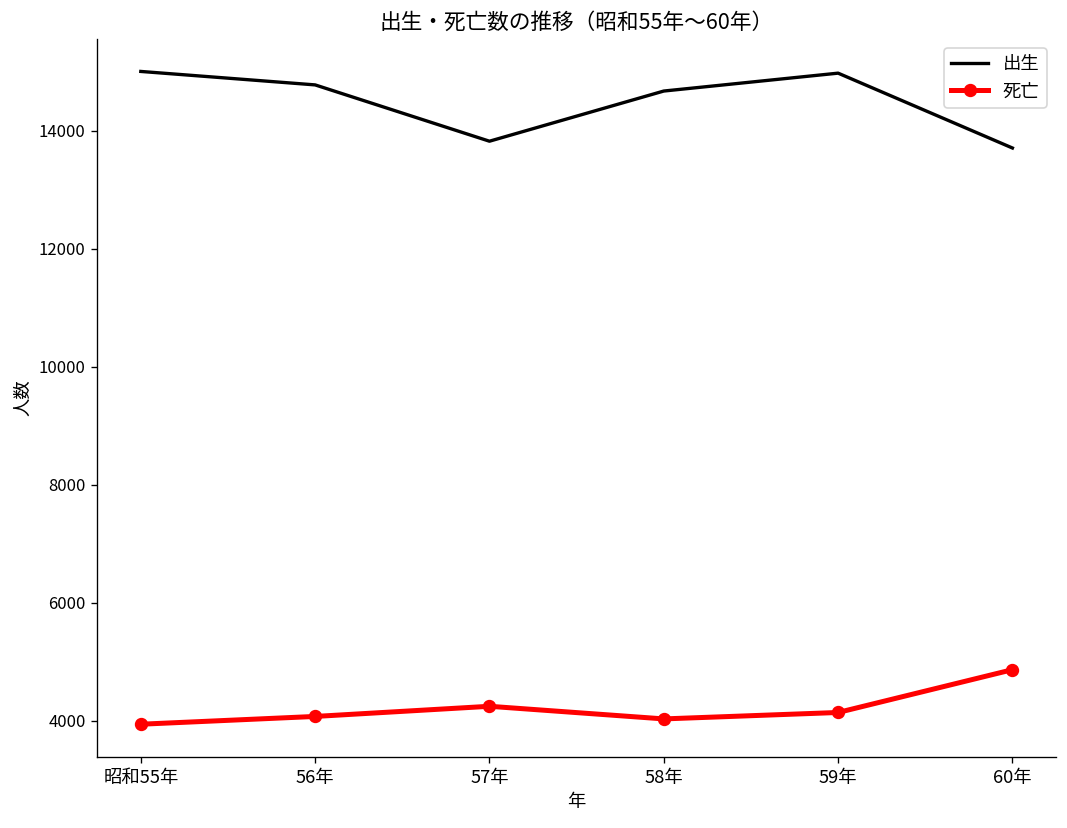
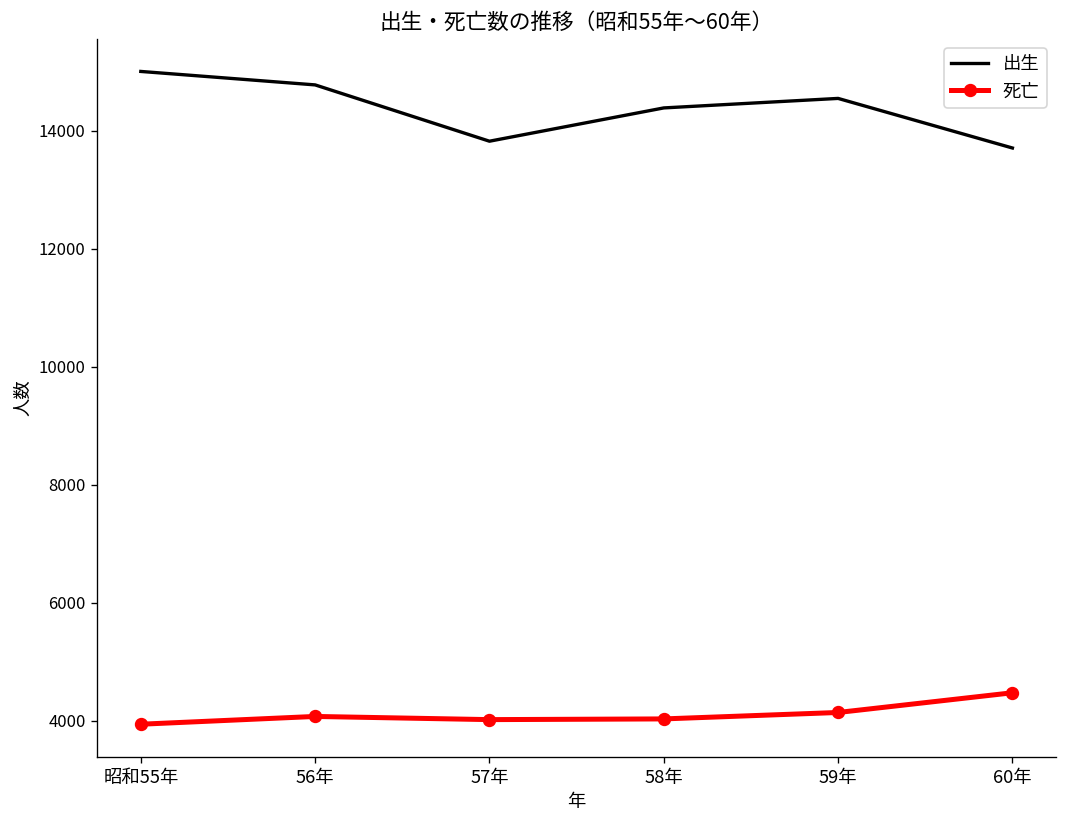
死亡, 57年: 4200 -> 4000
出生, 58年: 14700 -> 14400
出生, 59年: 15000 -> 14500
死亡, 60年: 4900 -> 4500
